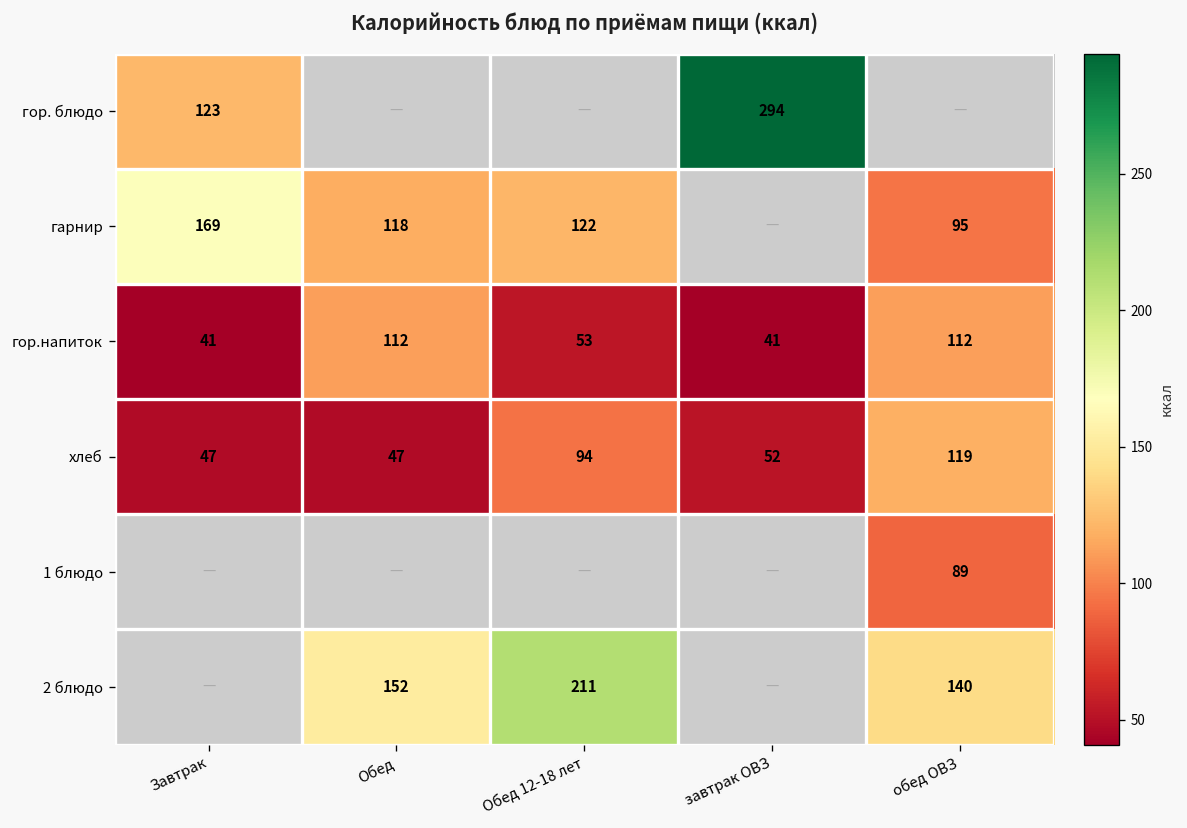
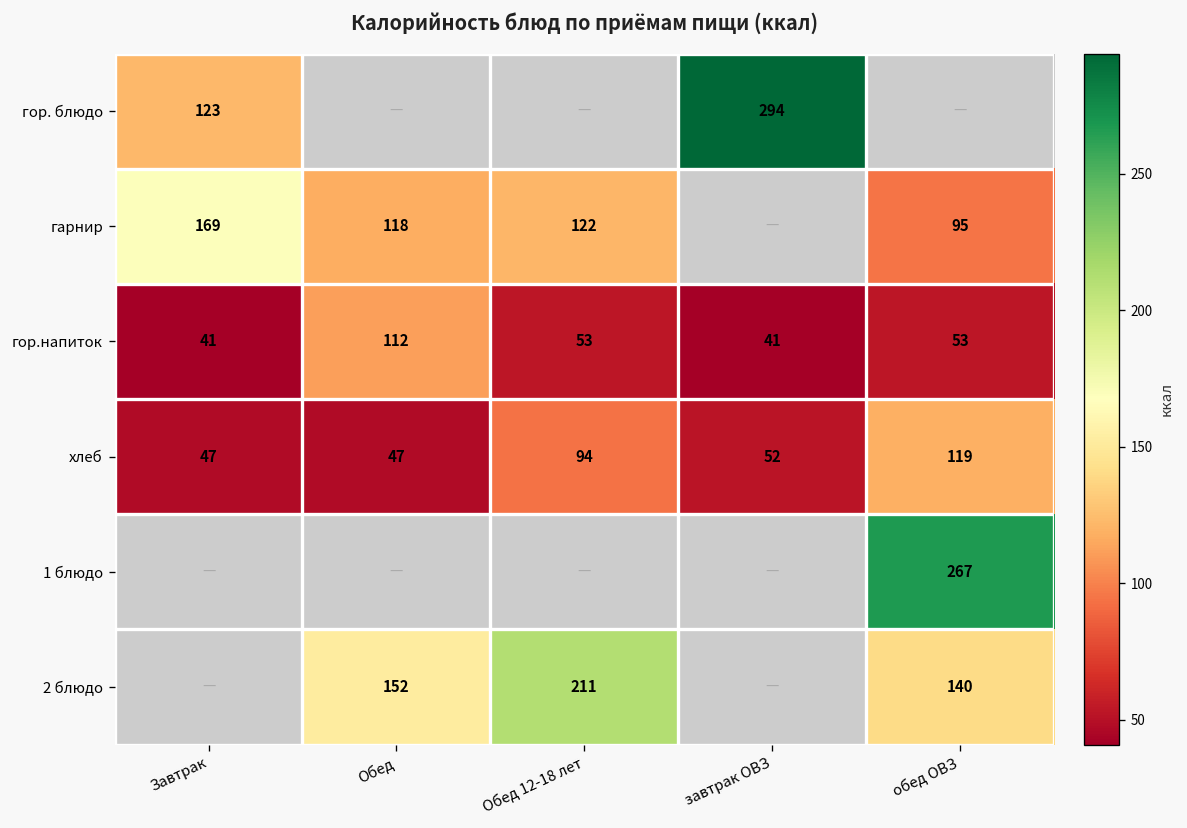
гор.напиток, обед ОВЗ: 112 -> 53
1 блюдо, обед ОВЗ: 89 -> 267
